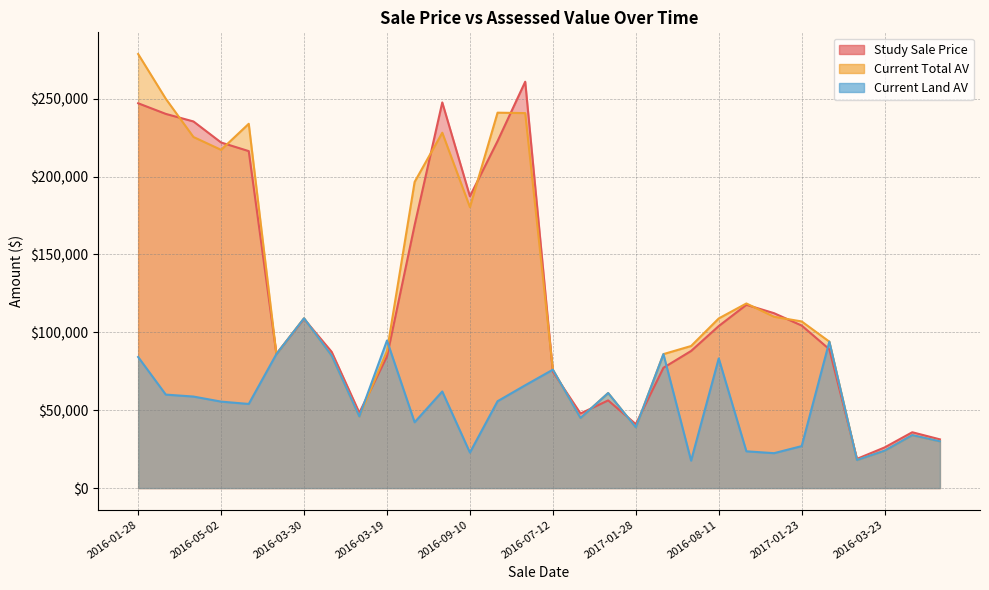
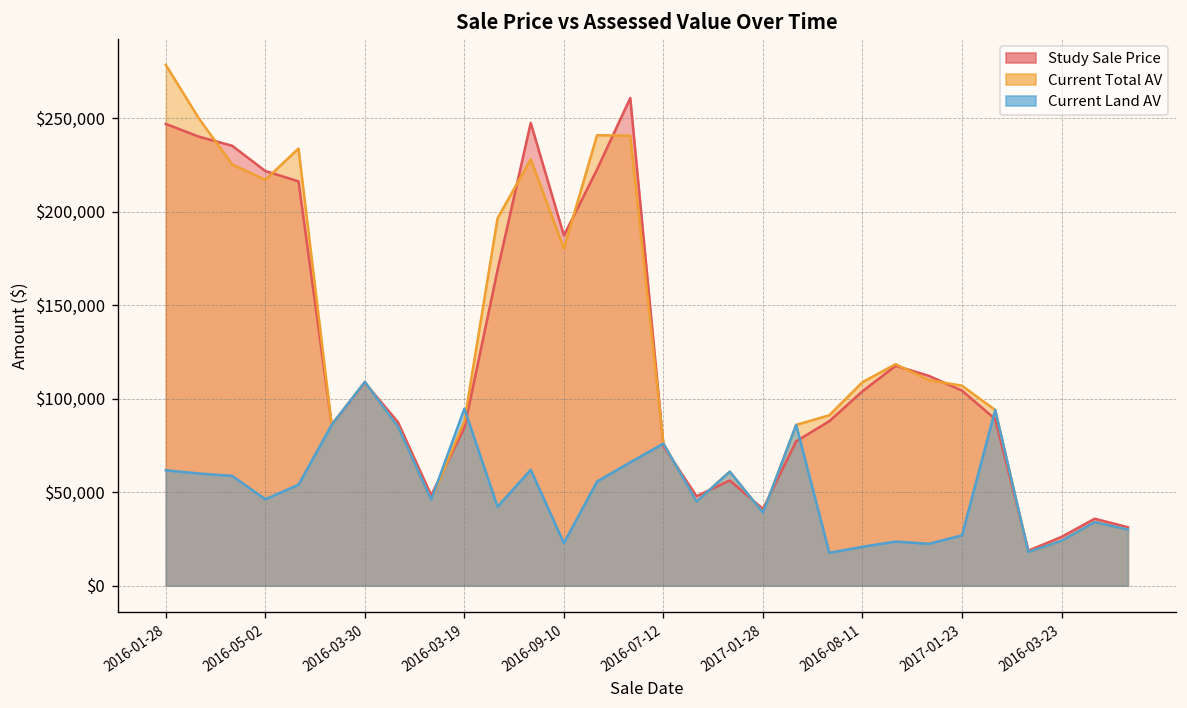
Current Land AV, 2016-01-28: $84,000 -> $62,000
Current Land AV, 2016-05-02: $56,000 -> $46,000
Current Land AV, 2016-08-11: $83,000 -> $21,000
